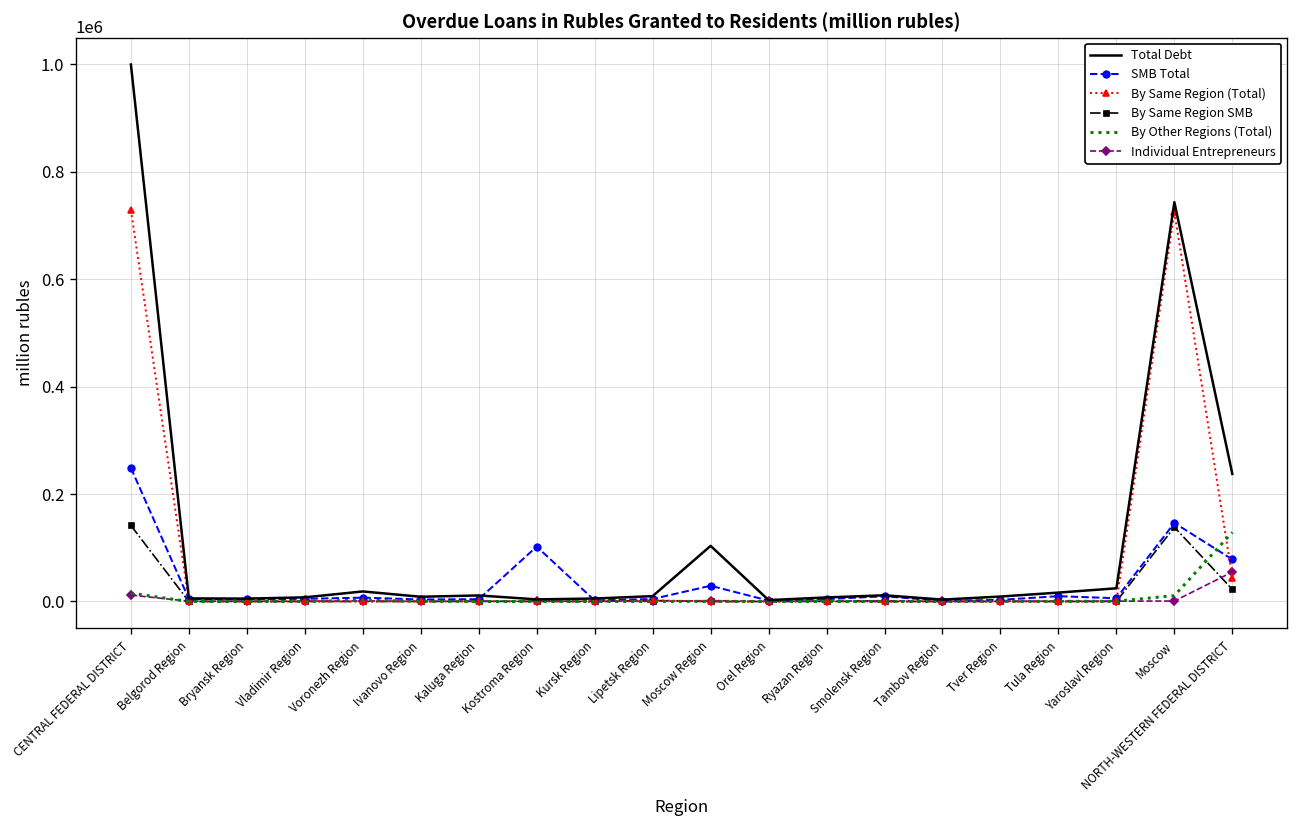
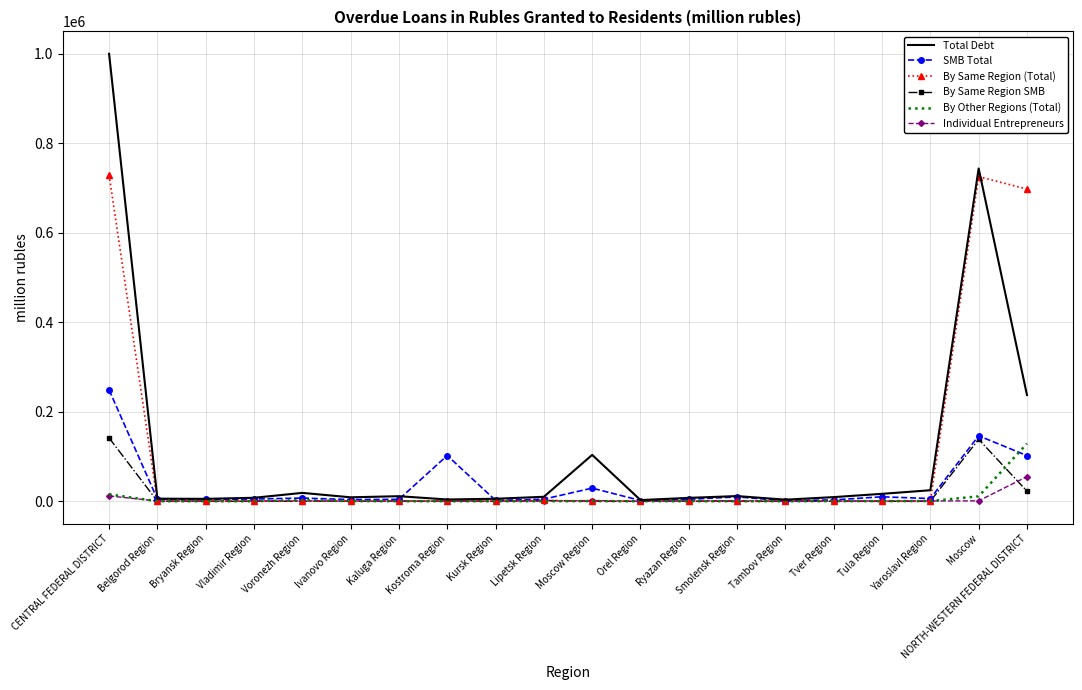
SMB Total, NORTH-WESTERN FEDERAL DISTRICT: 80000 -> 100000
By Same Region (Total), NORTH-WESTERN FEDERAL DISTRICT: 40000 -> 700000
